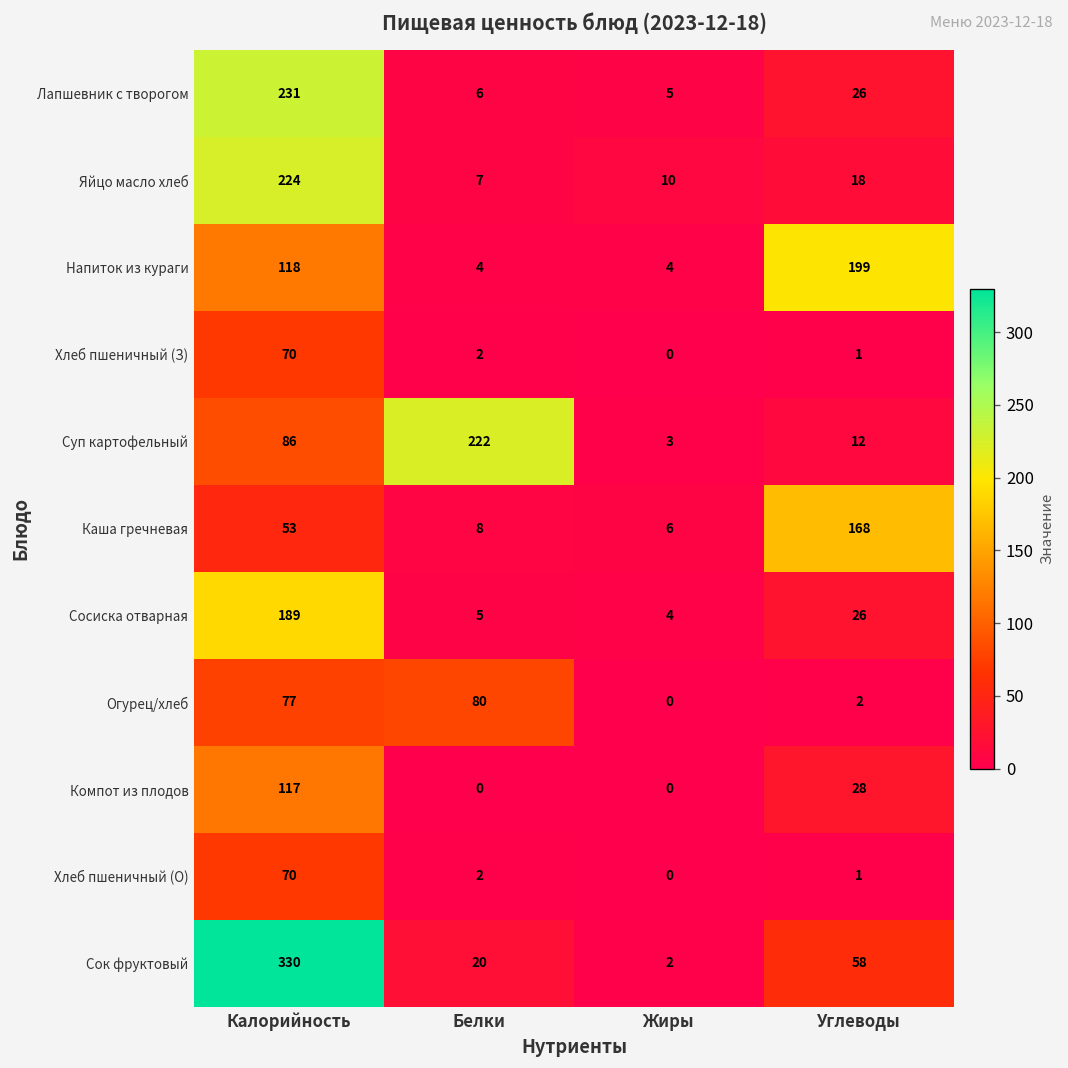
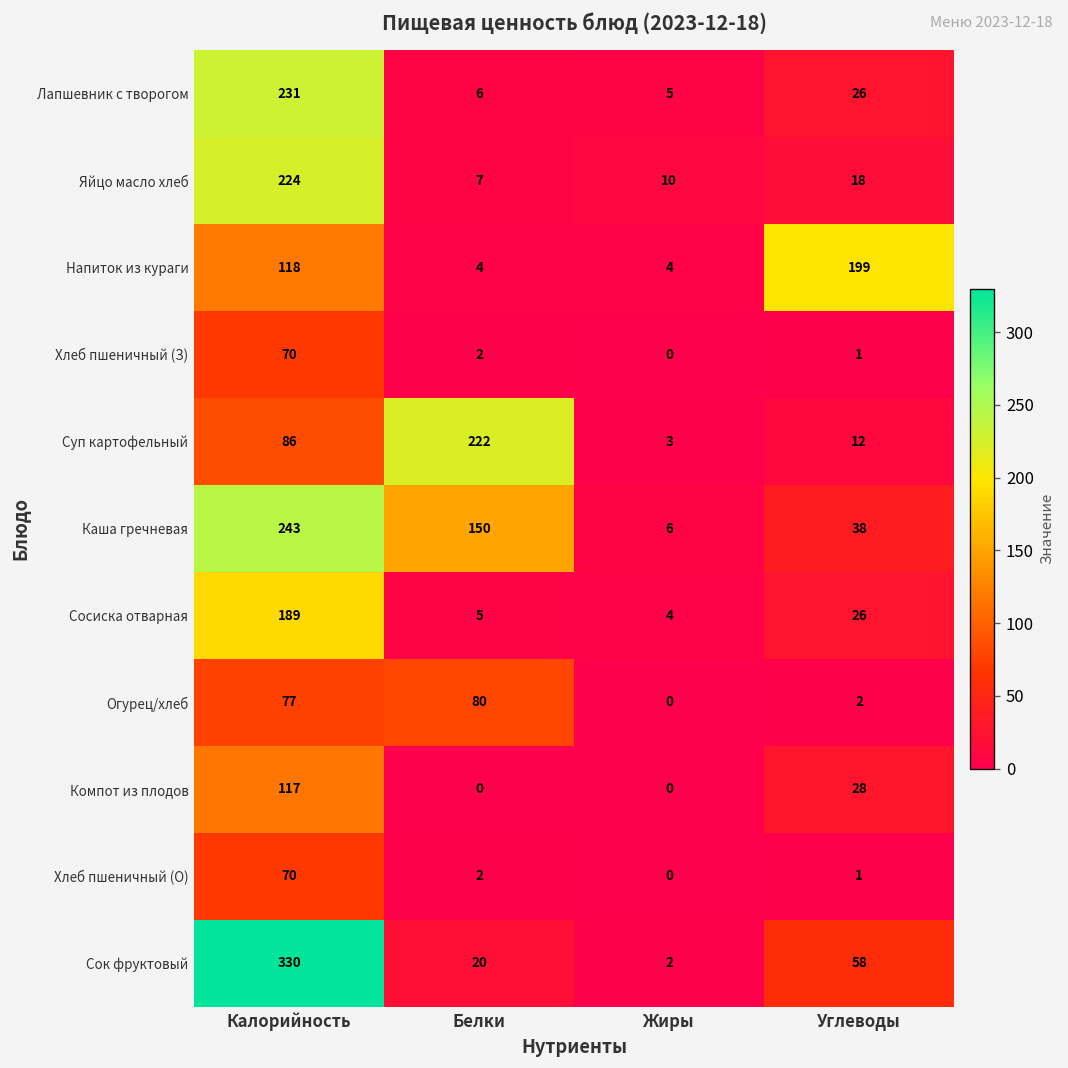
Каша гречневая, Калорийность: 53 -> 243
Каша гречневая, Белки: 8 -> 150
Каша гречневая, Углеводы: 168 -> 38
